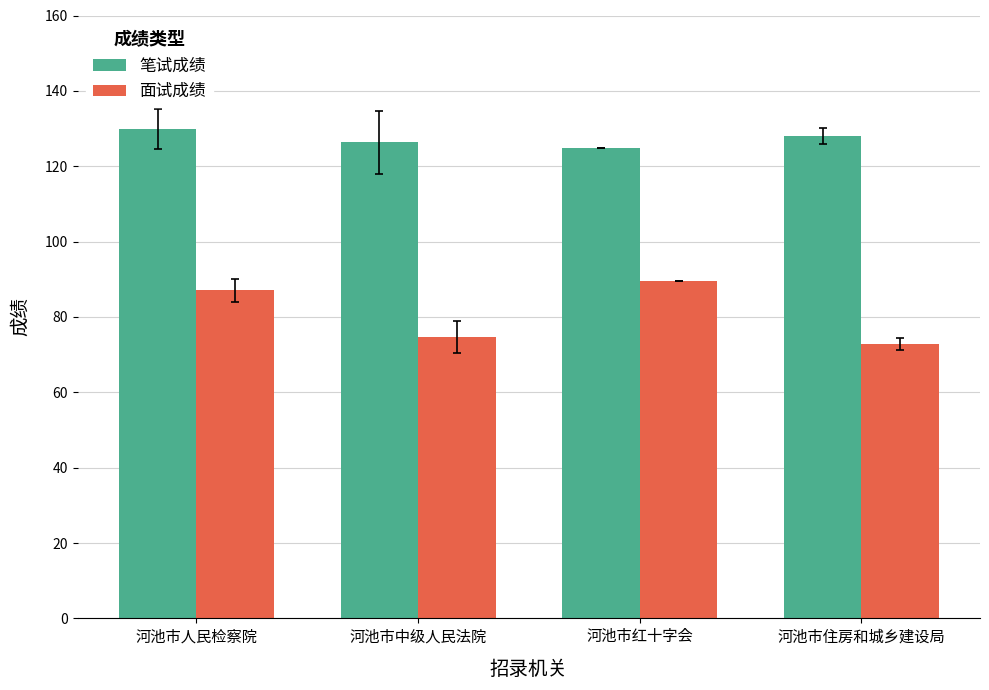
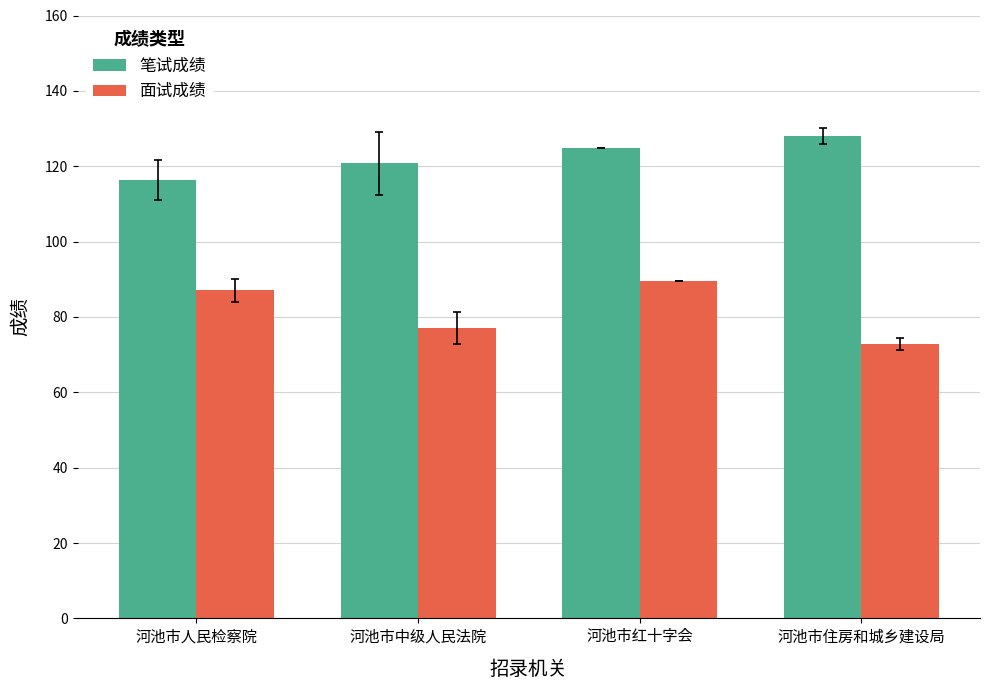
笔试成绩, 河池市人民检察院: 130 -> 116
笔试成绩, 河池市中级人民法院: 126 -> 121
面试成绩, 河池市中级人民法院: 75 -> 77
